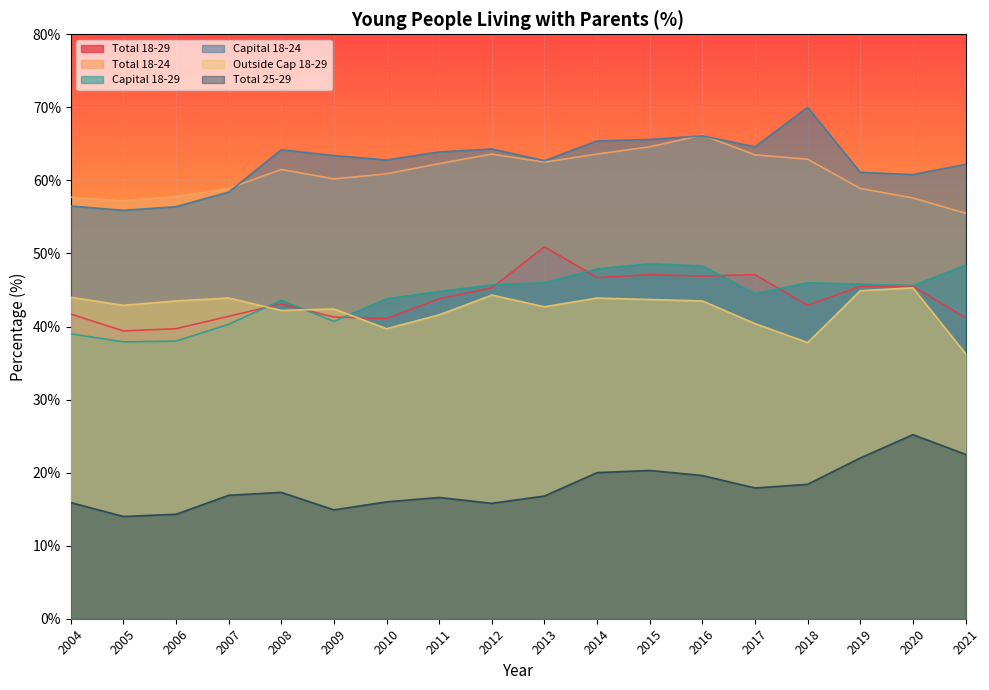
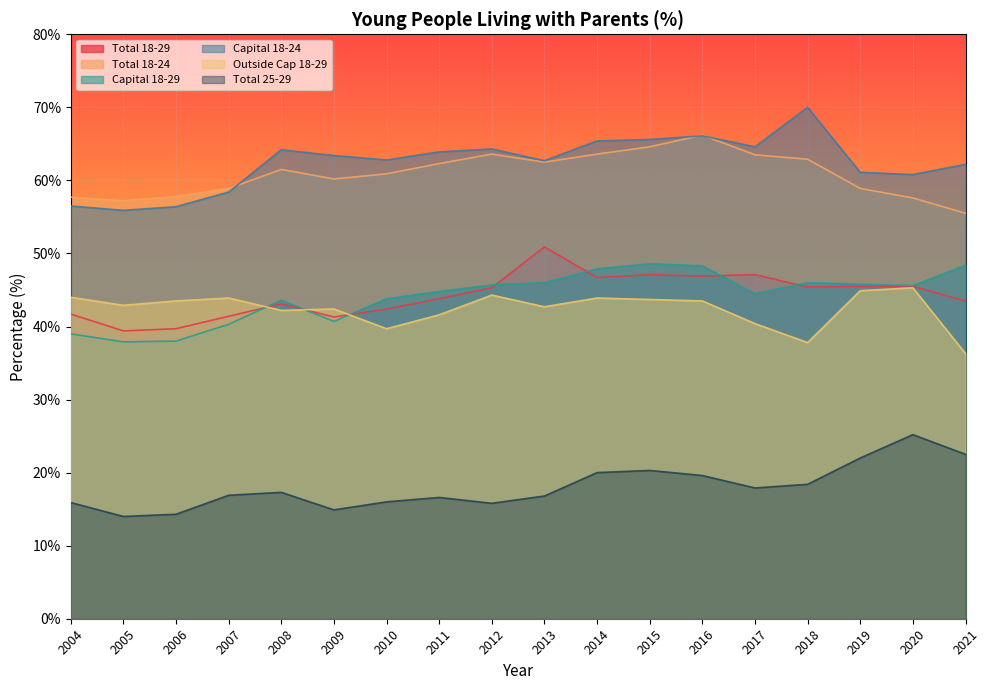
Total 18-29, 2010: 41% -> 42%
Total 18-29, 2018: 43% -> 45%
Total 18-29, 2021: 41% -> 44%
